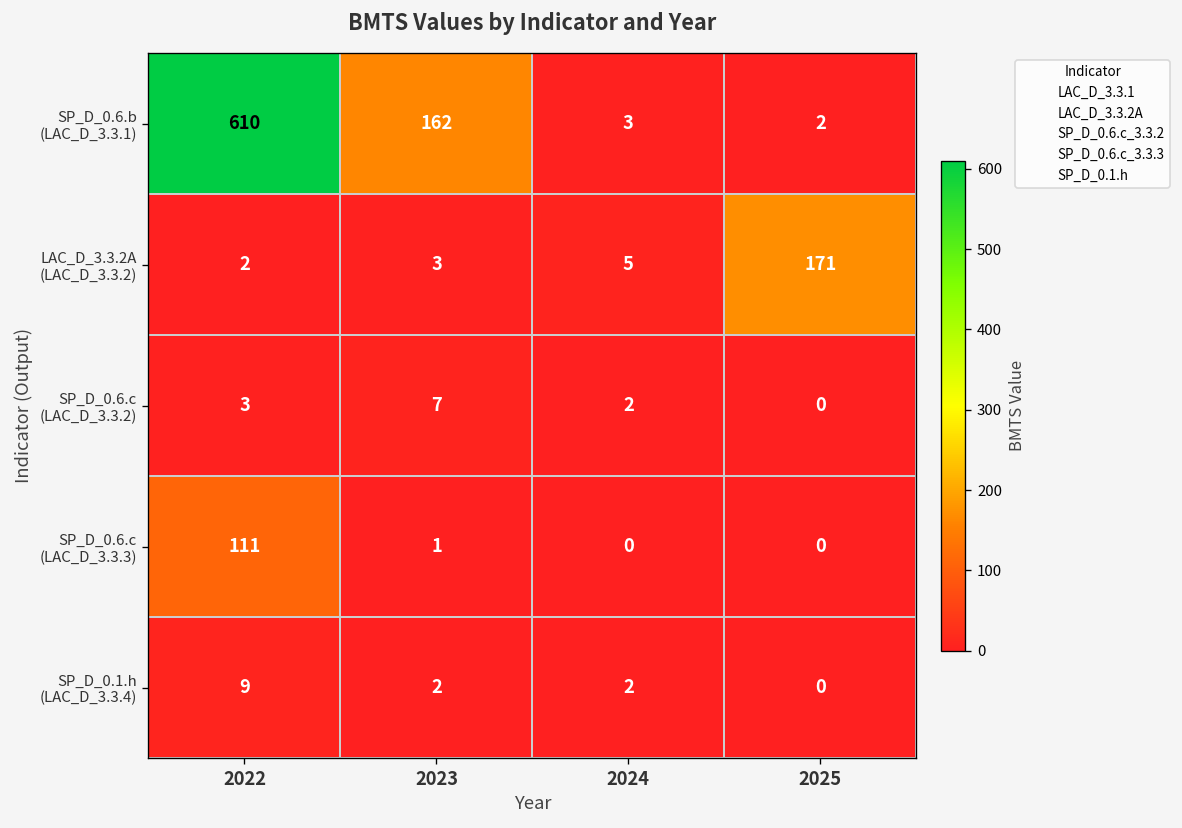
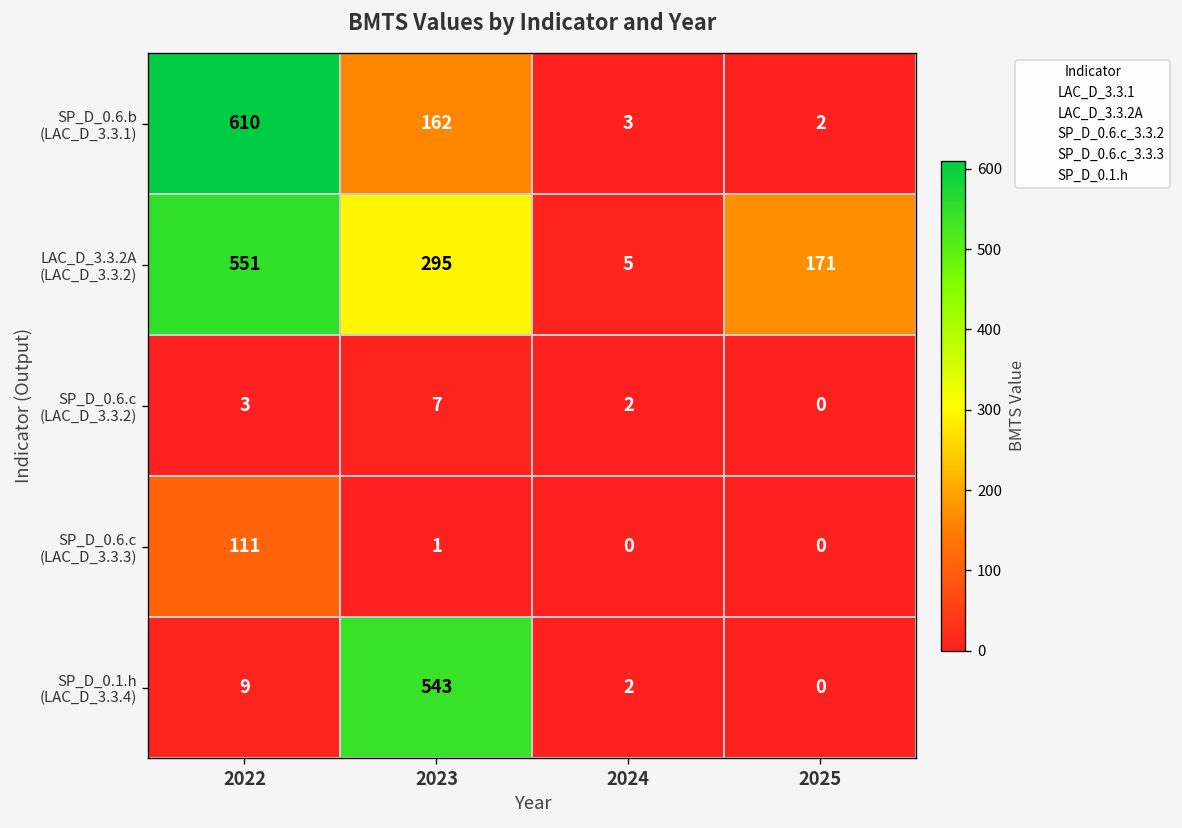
LAC_D_3.3.2A (LAC_D_3.3.2), 2022: 2 -> 551
LAC_D_3.3.2A (LAC_D_3.3.2), 2023: 3 -> 295
SP_D_0.1.h (LAC_D_3.3.4), 2023: 2 -> 543
